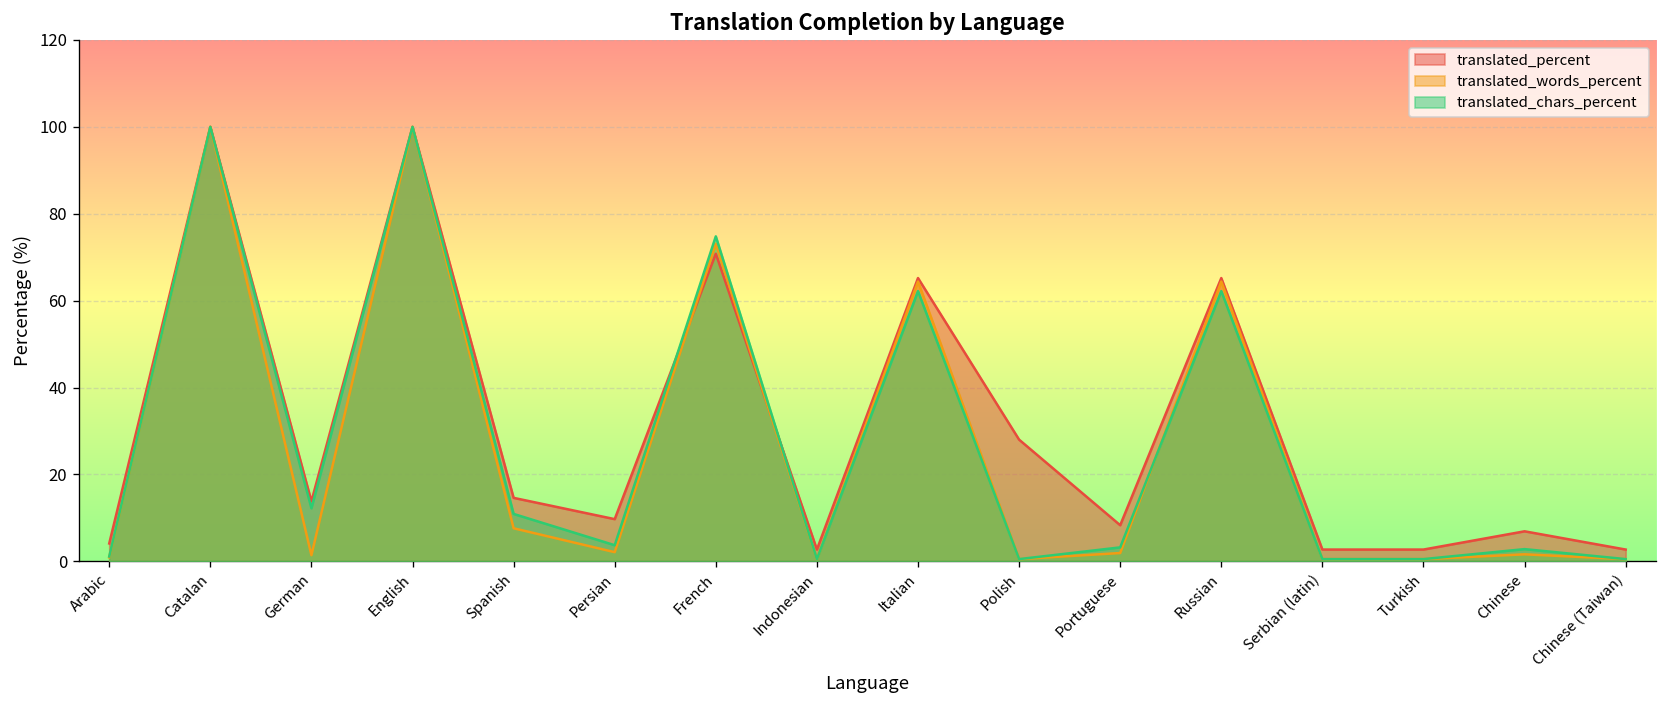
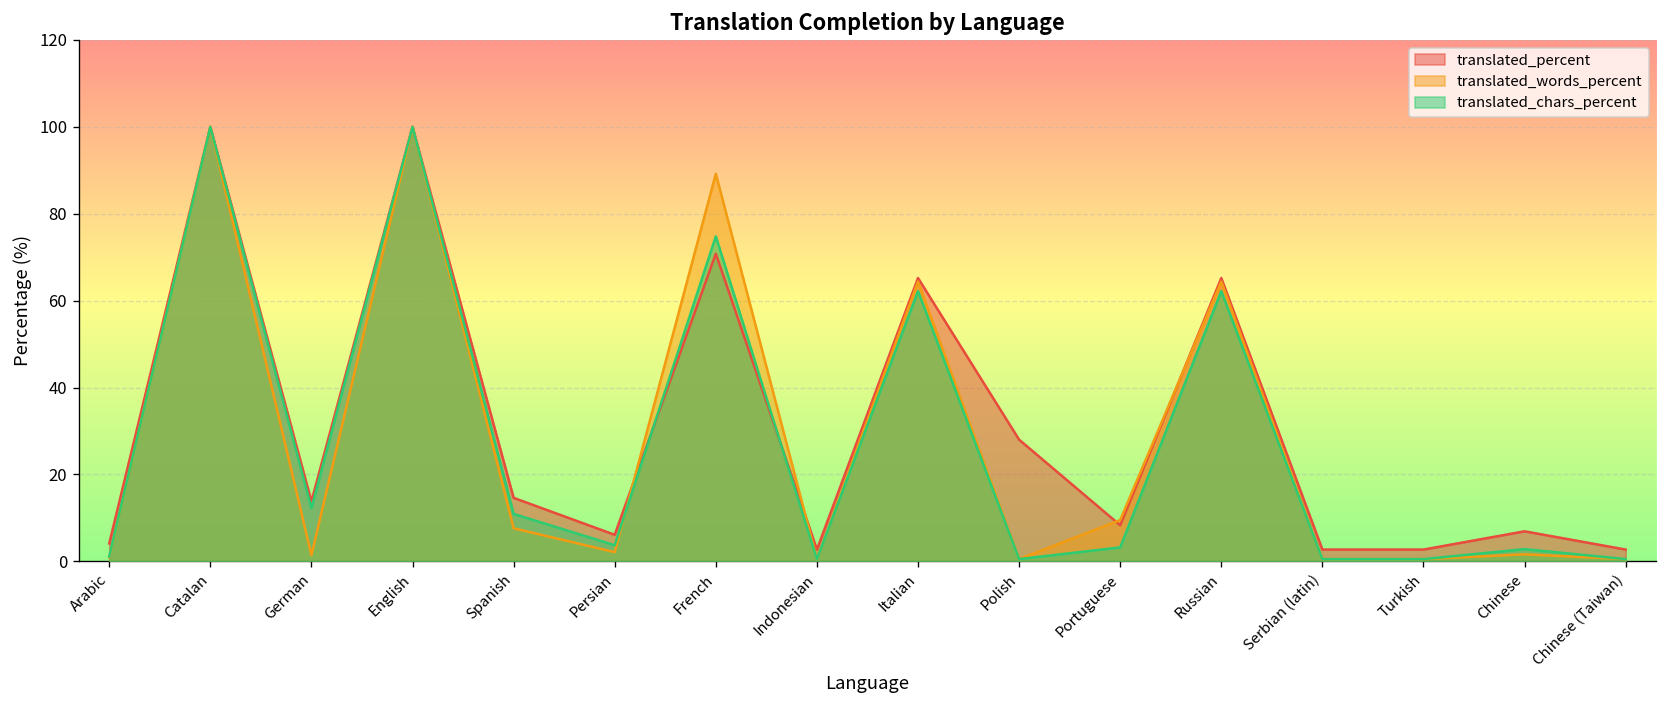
translated_percent, Persian: 10 -> 6
translated_words_percent, French: 73 -> 89
translated_words_percent, Portuguese: 2 -> 10
